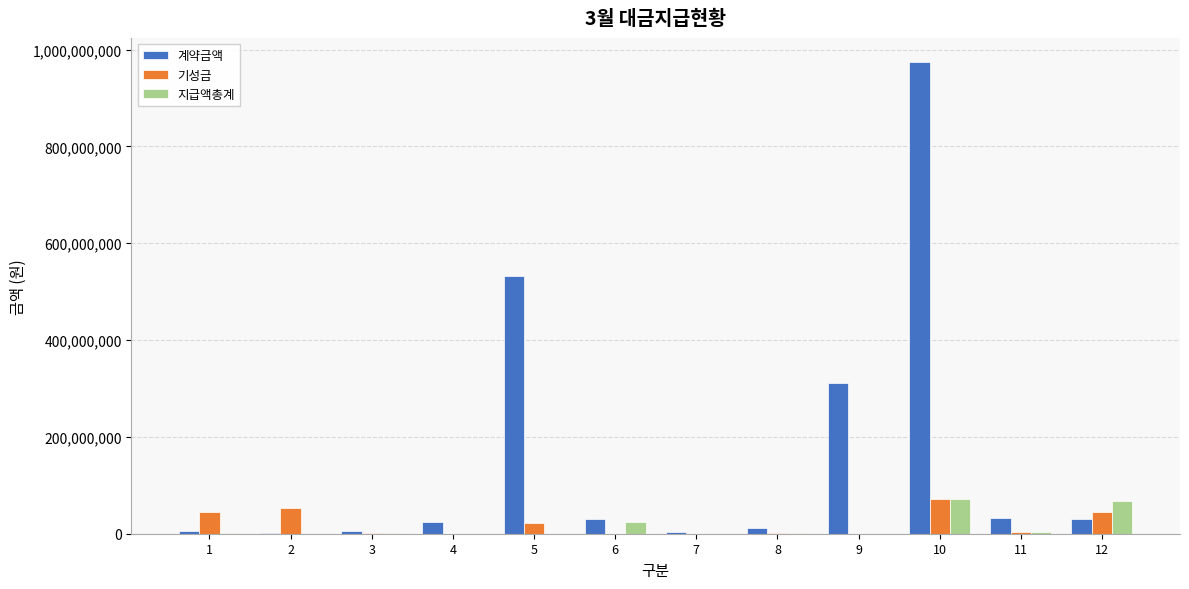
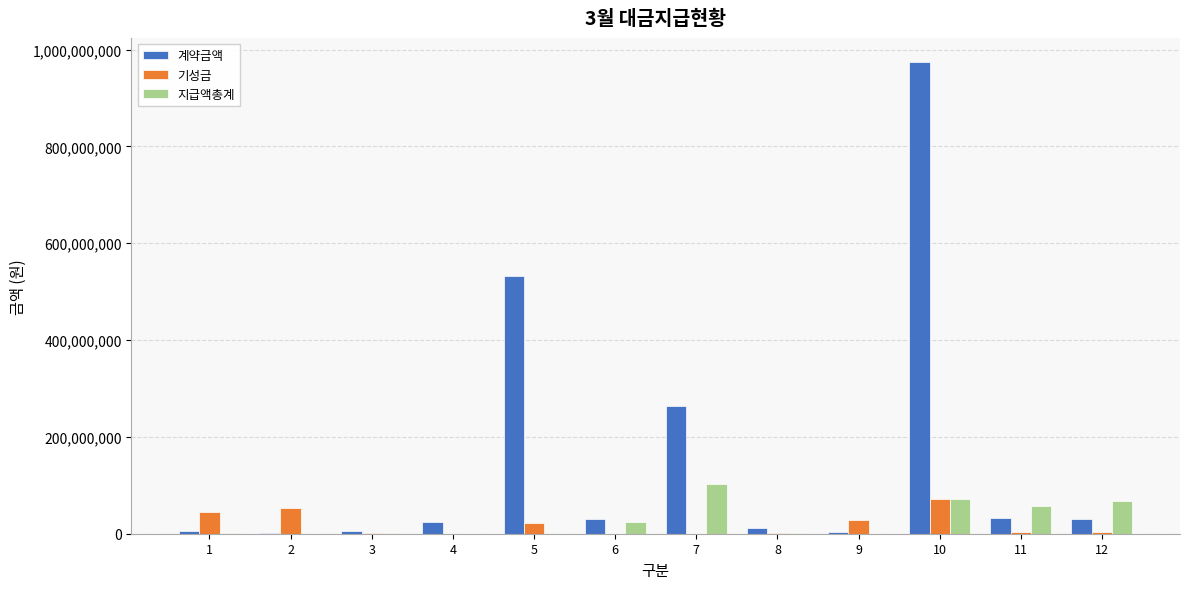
계약금액, 7: 0 -> 260,000,000
지급액총계, 7: 0 -> 100,000,000
계약금액, 9: 310,000,000 -> 0
기성금, 9: 0 -> 30,000,000
지급액총계, 11: 0 -> 60,000,000
기성금, 12: 40,000,000 -> 0
